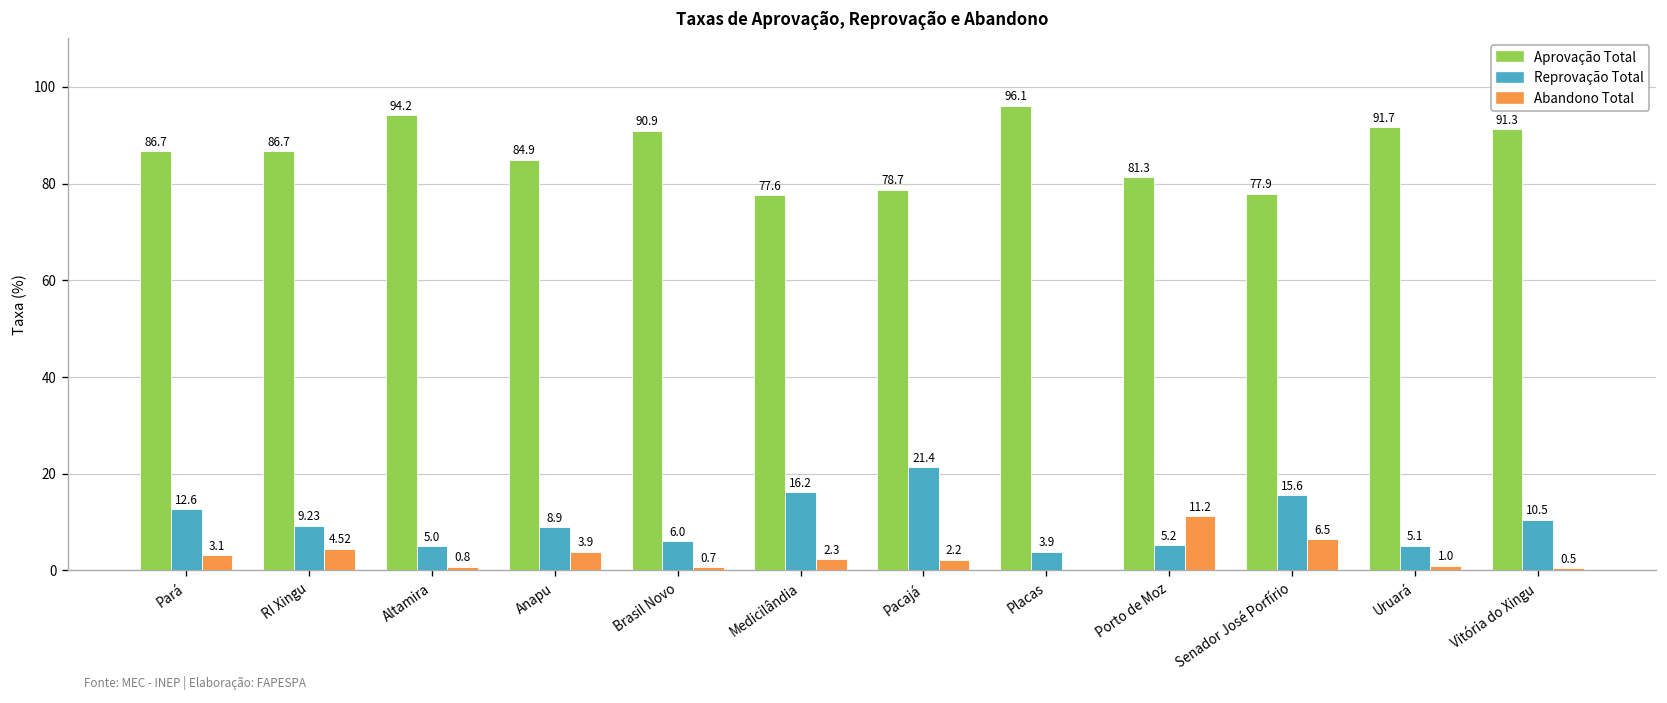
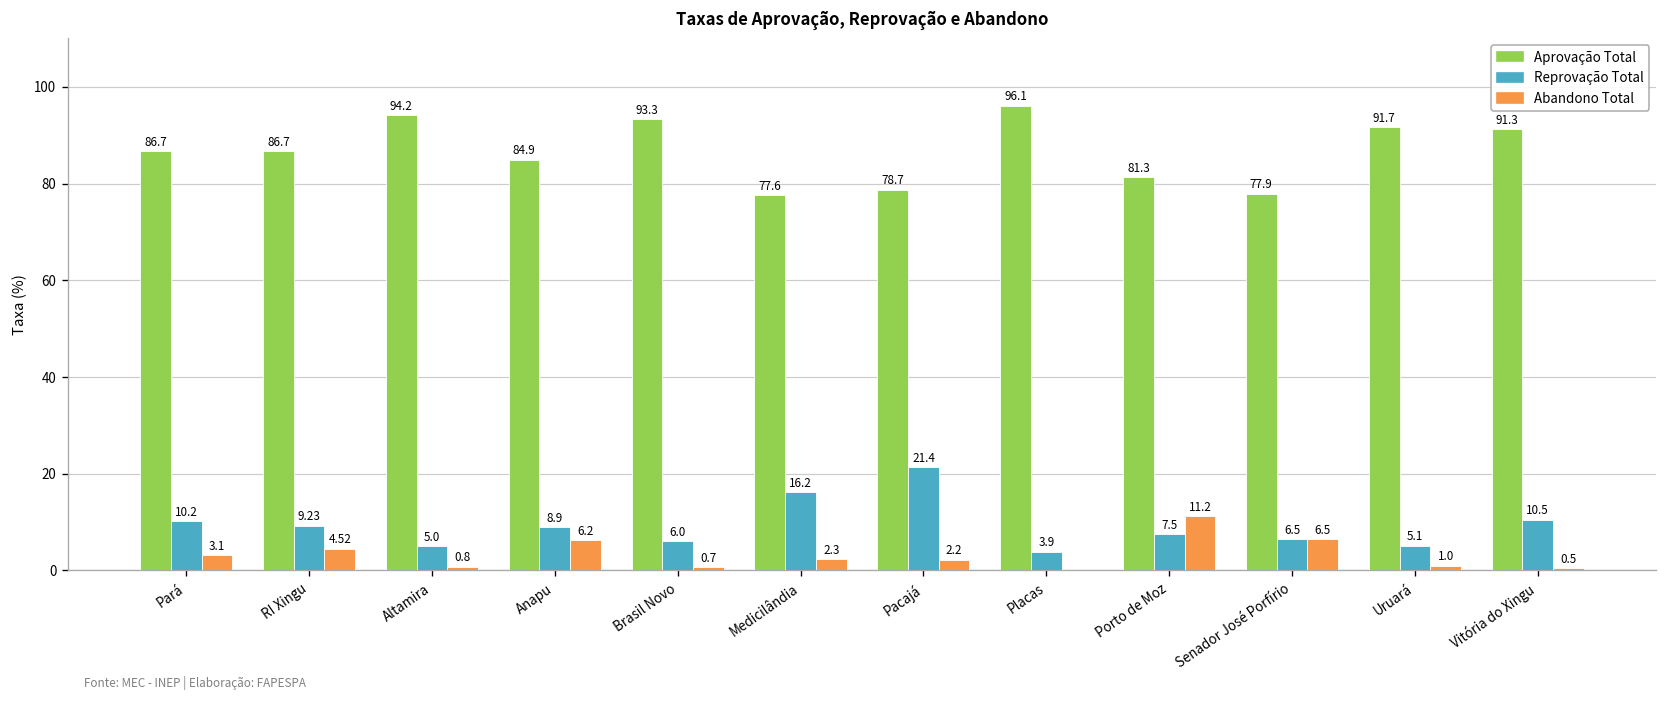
Reprovação Total, Pará: 12.6 -> 10.2
Abandono Total, Anapu: 3.9 -> 6.2
Aprovação Total, Brasil Novo: 90.9 -> 93.3
Reprovação Total, Porto de Moz: 5.2 -> 7.5
Reprovação Total, Senador José Porfírio: 15.6 -> 6.5
